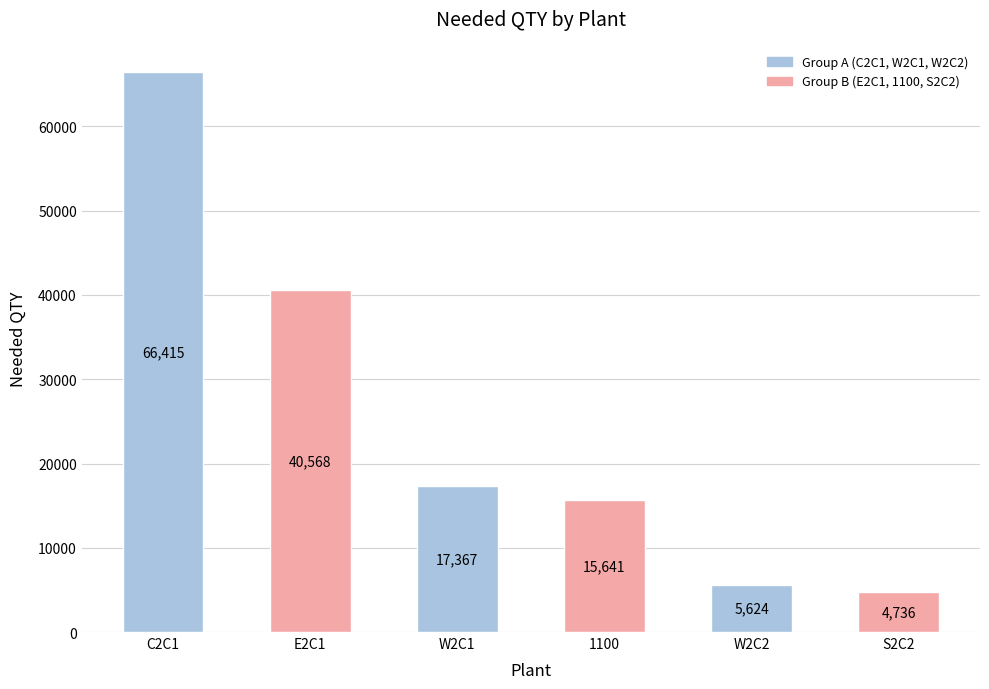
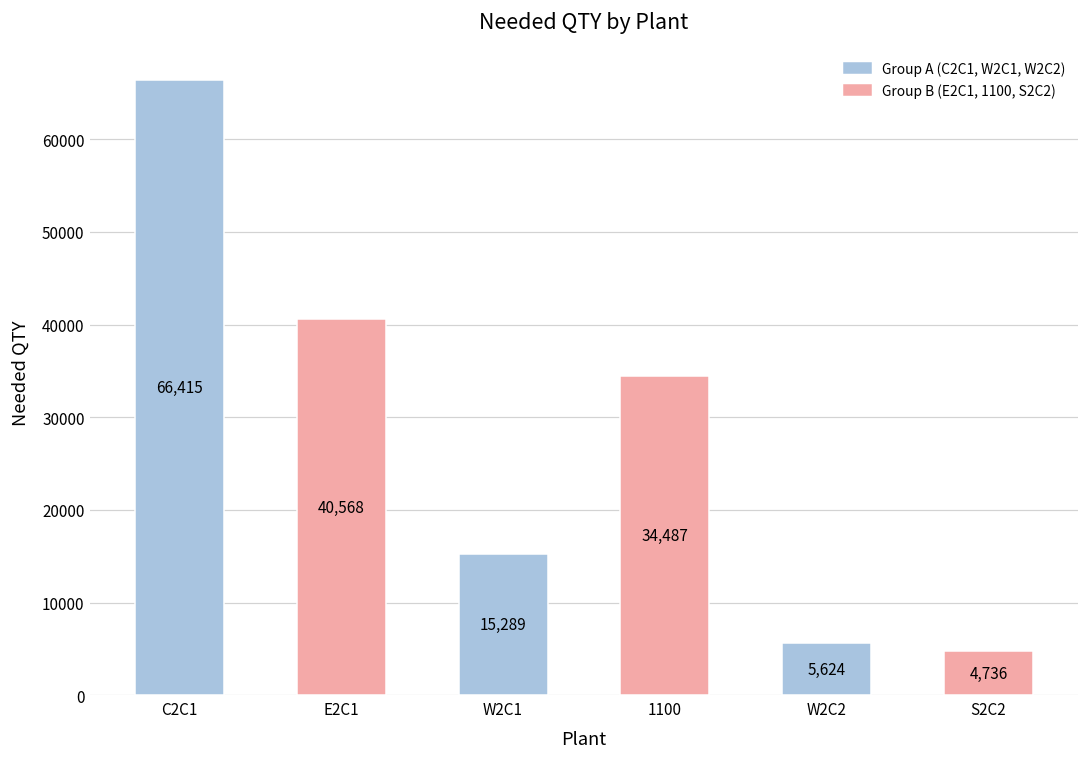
W2C1: 17,367 -> 15,289
1100: 15,641 -> 34,487
